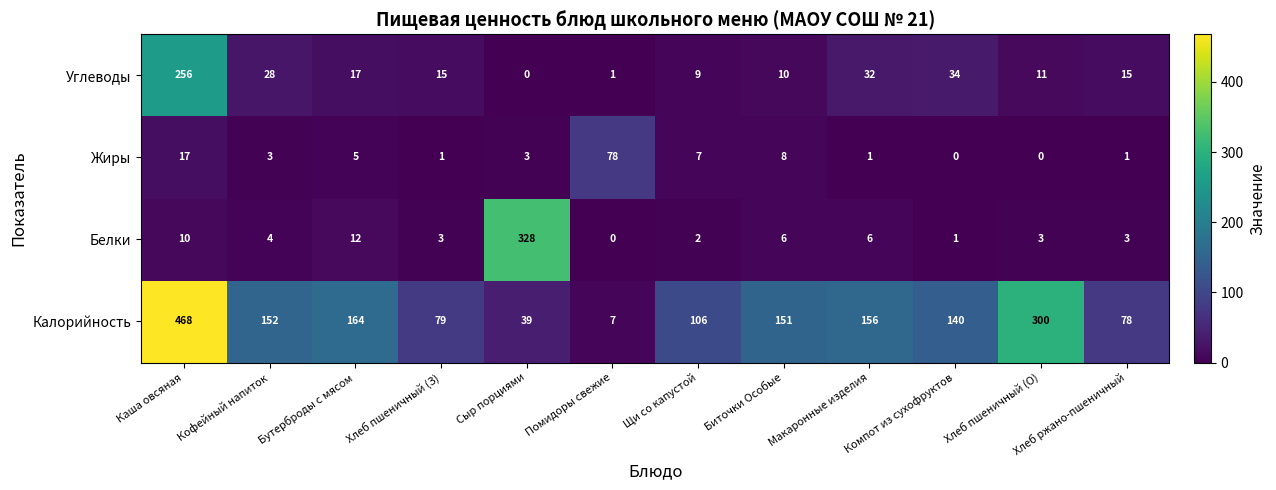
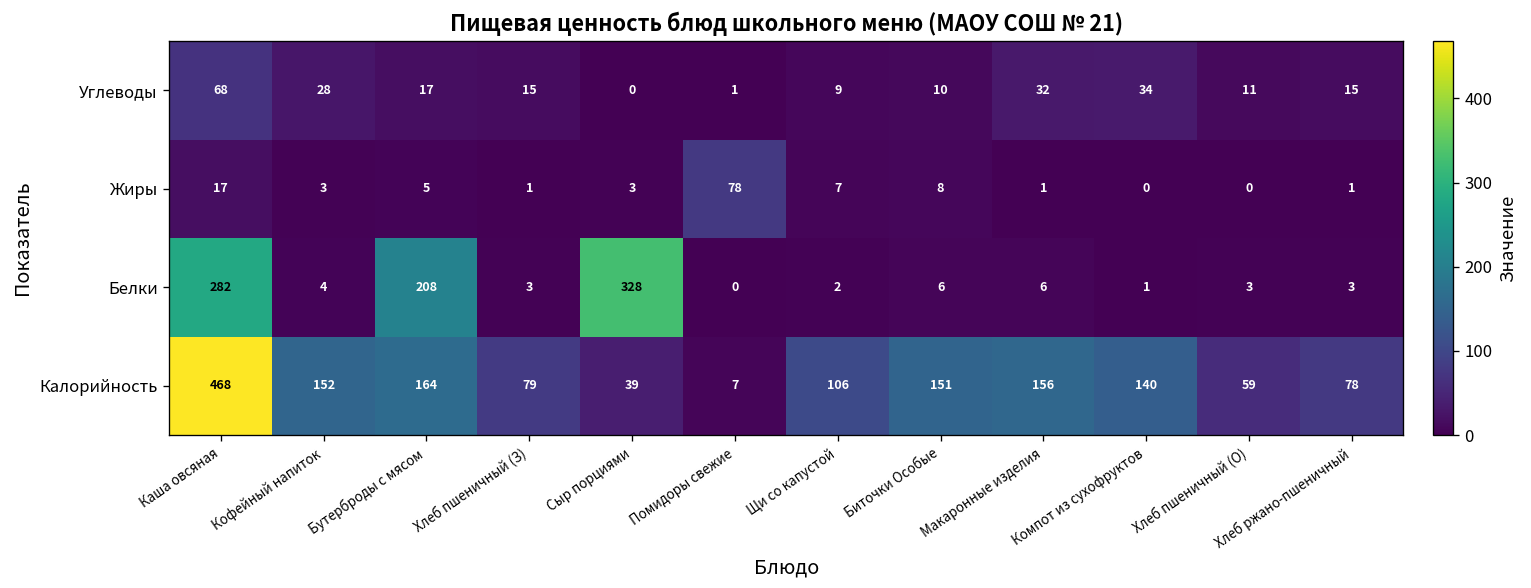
Углеводы, Каша овсяная: 256 -> 68
Белки, Каша овсяная: 10 -> 282
Белки, Бутерброды с мясом: 12 -> 208
Калорийность, Хлеб пшеничный (О): 300 -> 59
